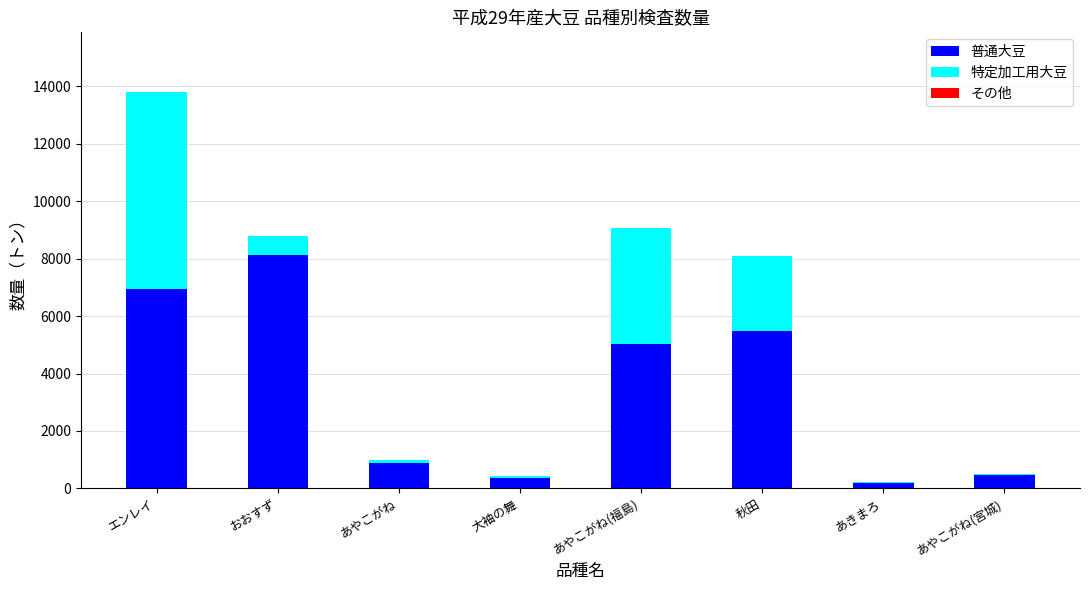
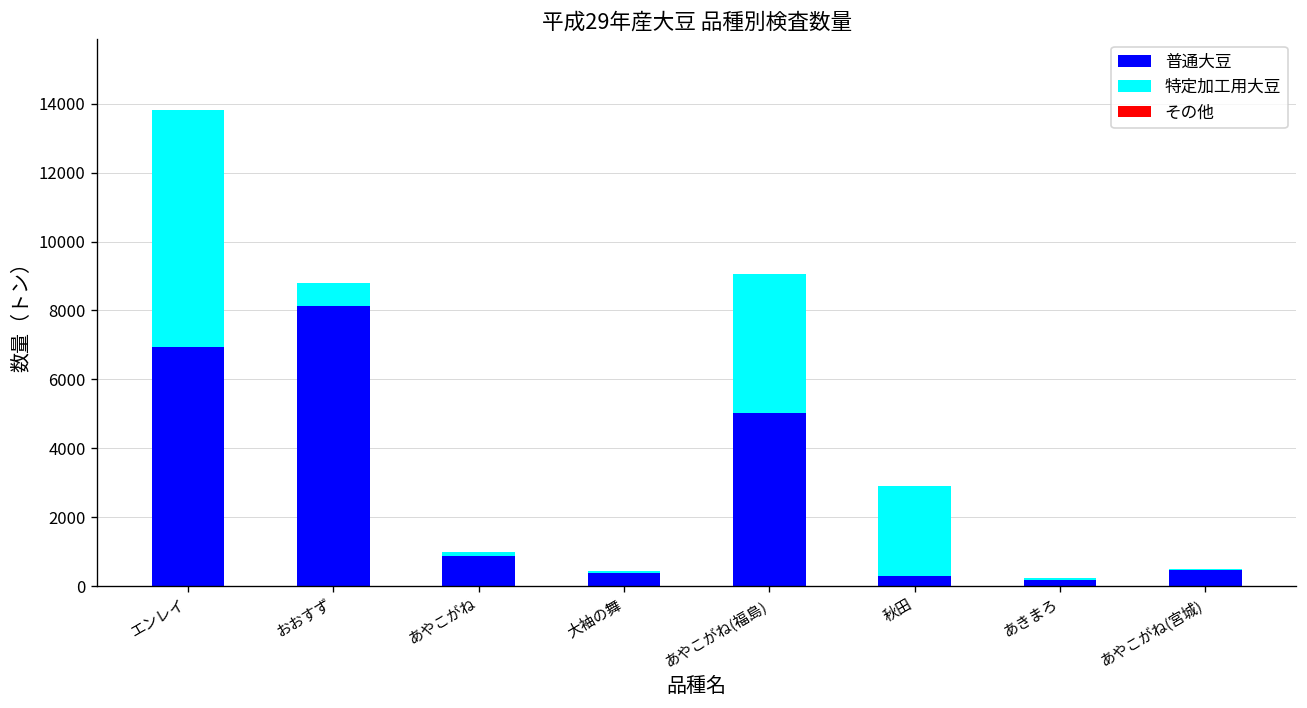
普通大豆, 秋田: 5500 -> 300
